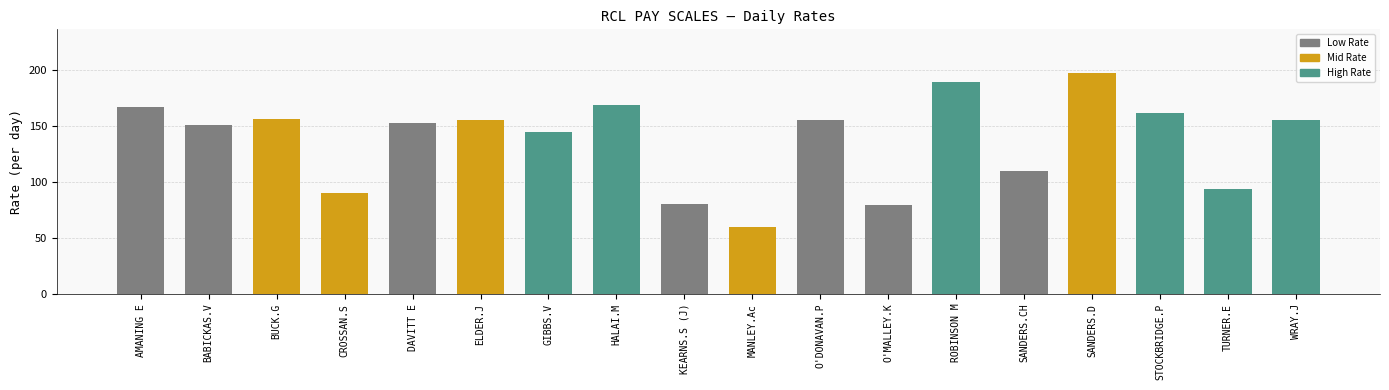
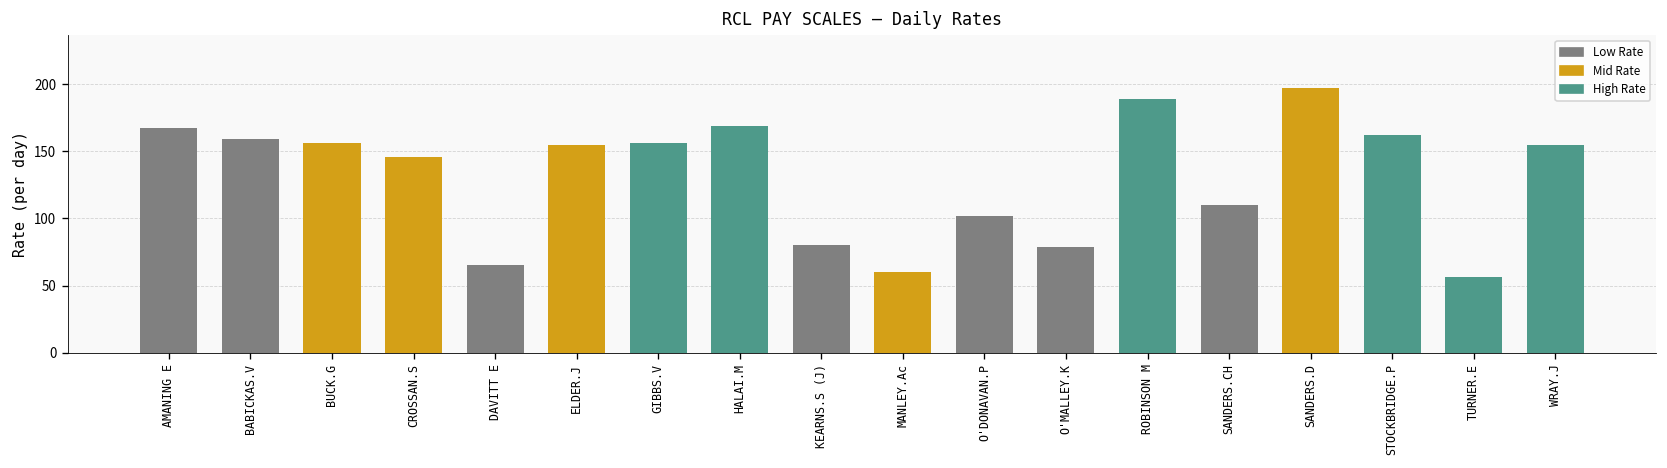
BABICKAS.V: 151 -> 159
CROSSAN.S: 90 -> 146
DAVITT E: 153 -> 65
GIBBS.V: 145 -> 156
O'DONAVAN.P: 155 -> 102
TURNER.E: 94 -> 56
